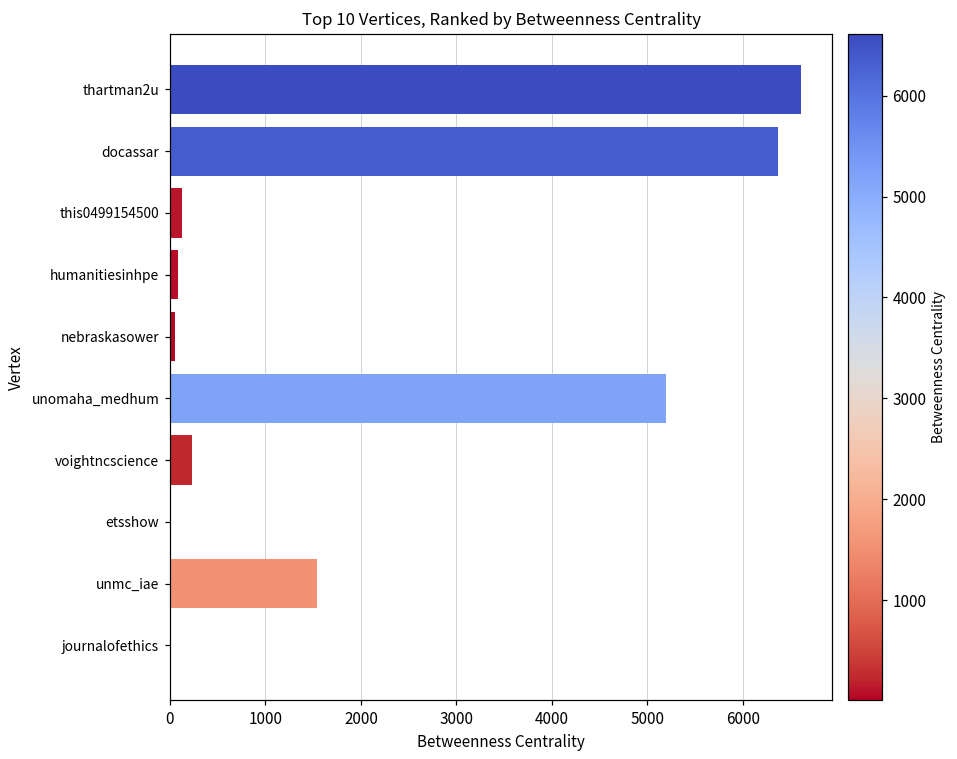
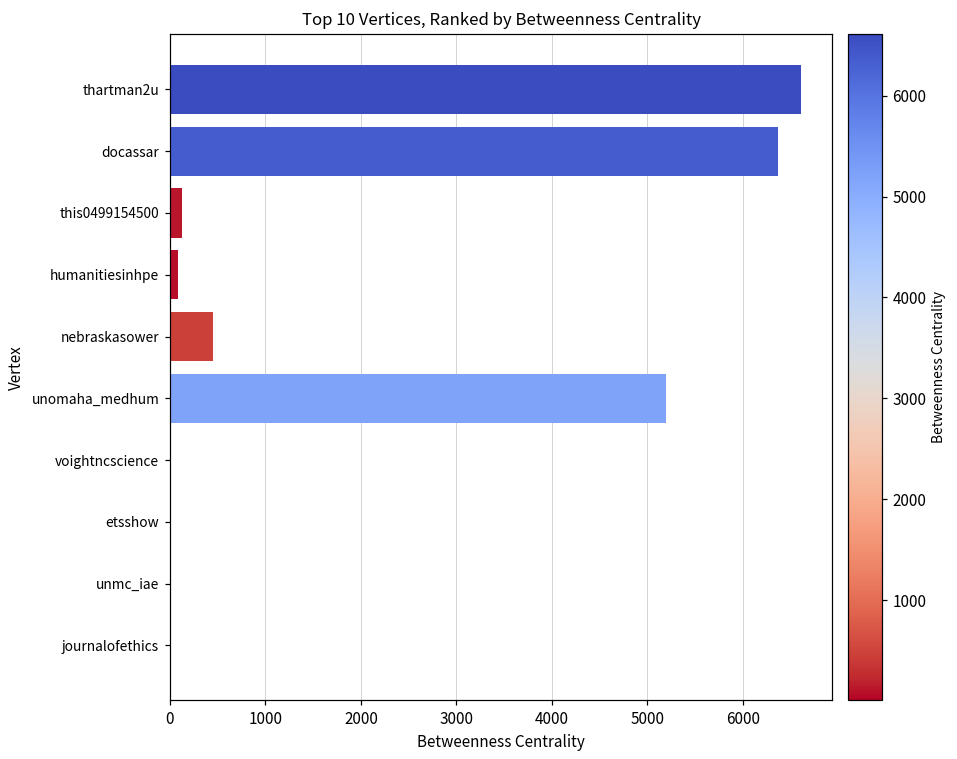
nebraskasower: 100 -> 400
voightncscience: 200 -> 0
unmc_iae: 1500 -> 0
